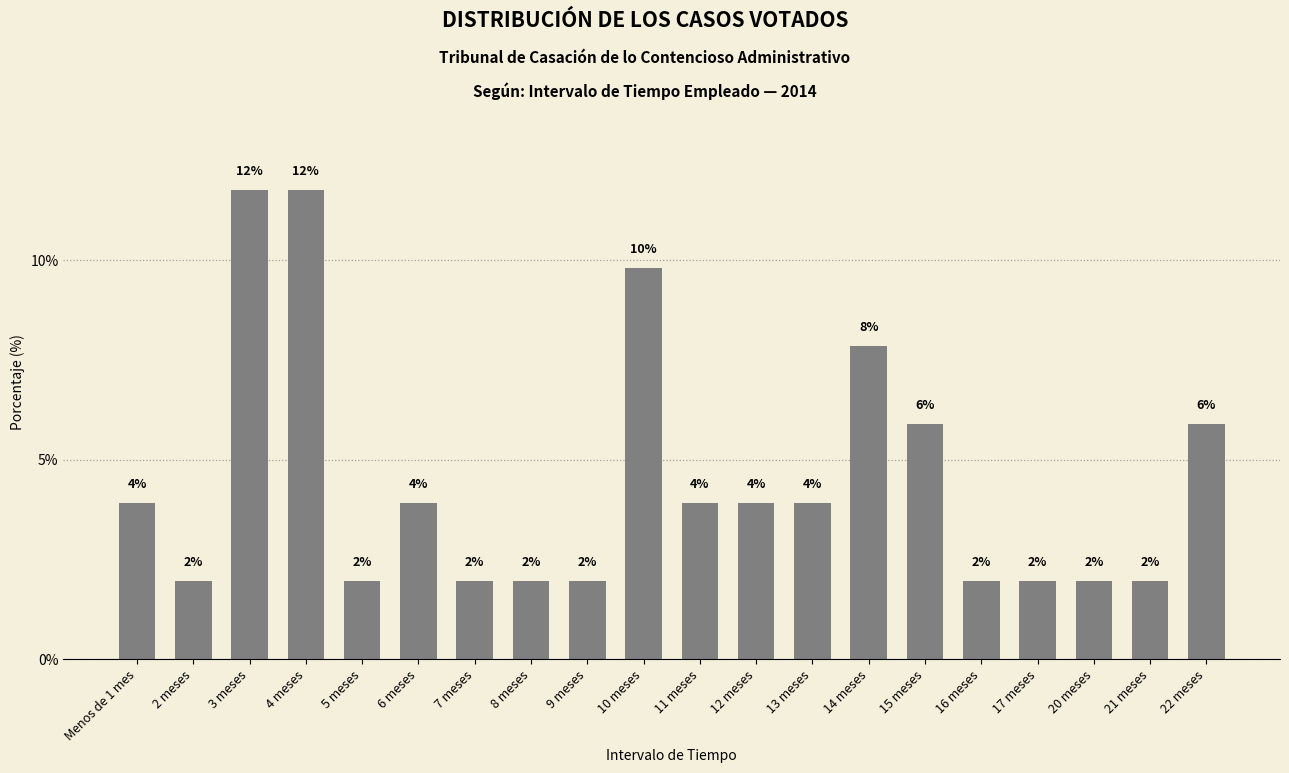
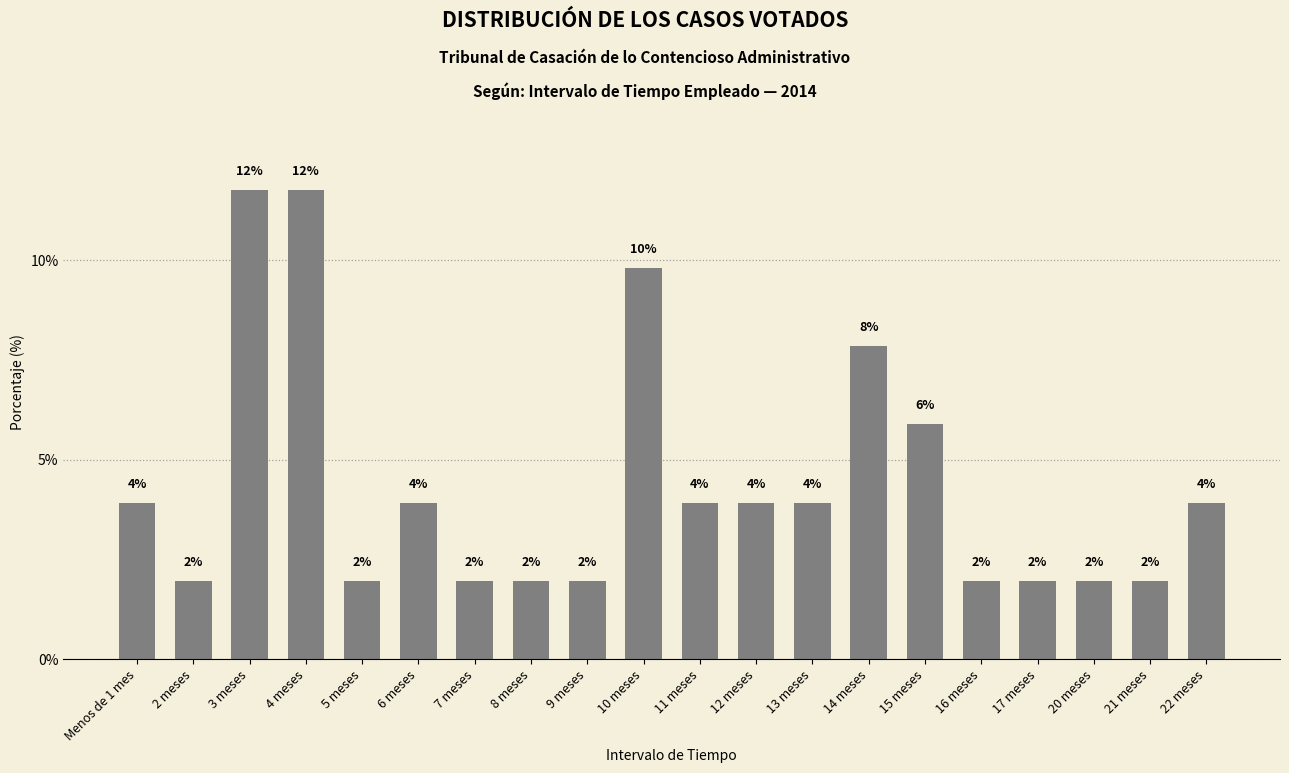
22 meses: 6% -> 4%
